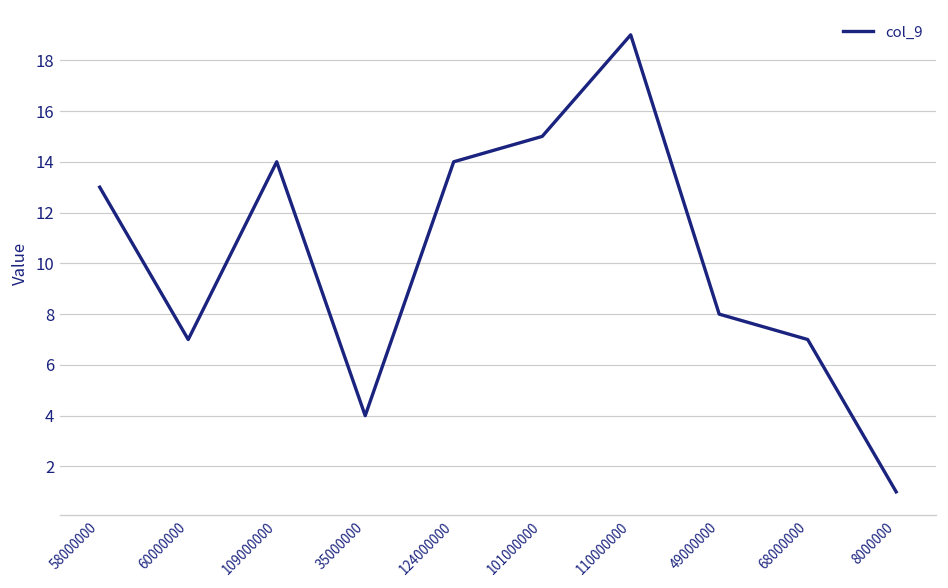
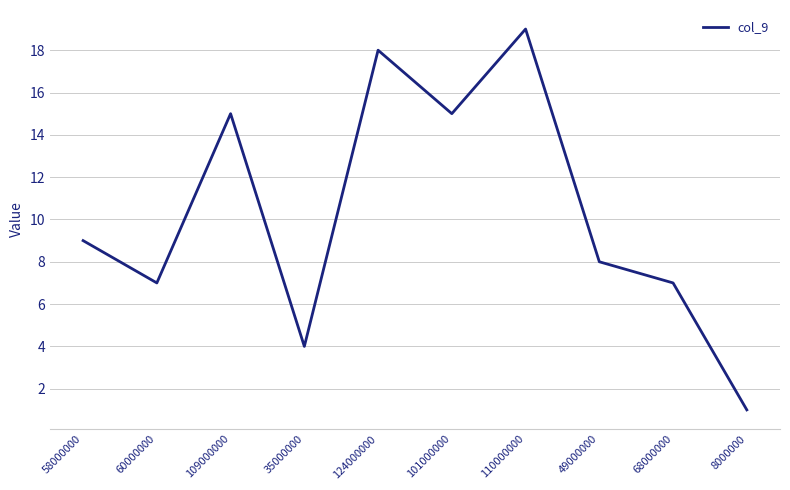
58000000: 13 -> 9
109000000: 14 -> 15
124000000: 14 -> 18
